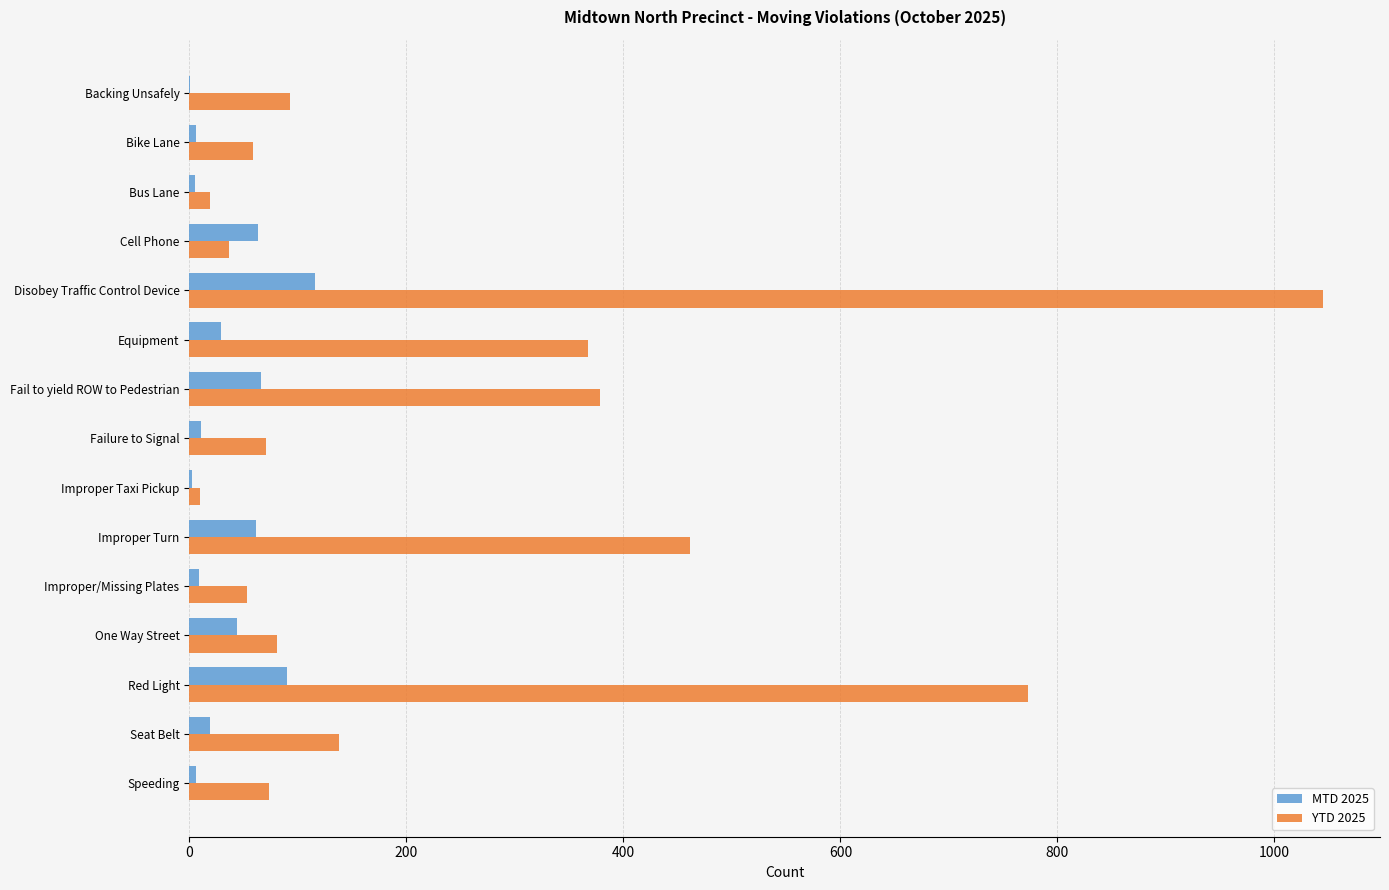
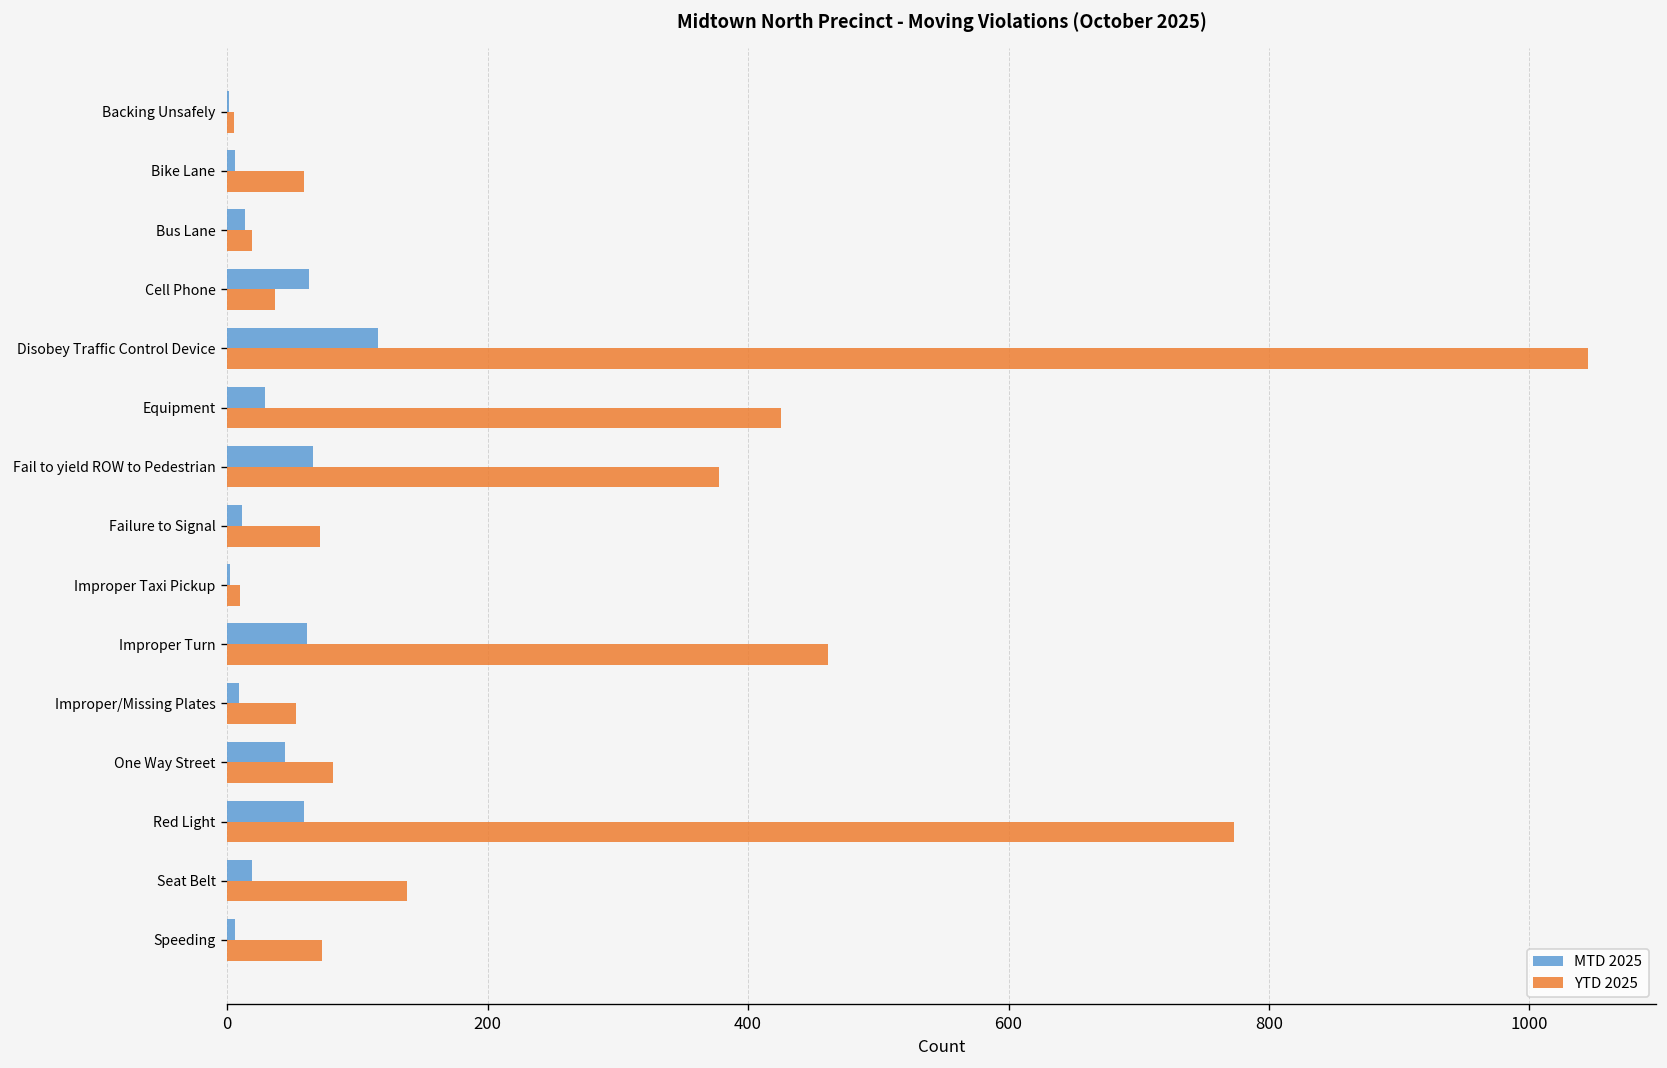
YTD 2025, Backing Unsafely: 93 -> 5
MTD 2025, Bus Lane: 5 -> 14
YTD 2025, Equipment: 367 -> 425
MTD 2025, Red Light: 90 -> 59
